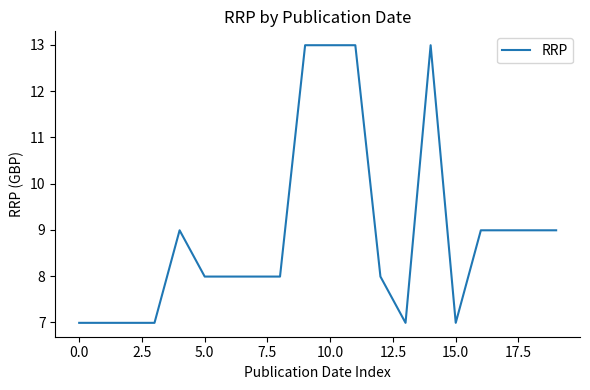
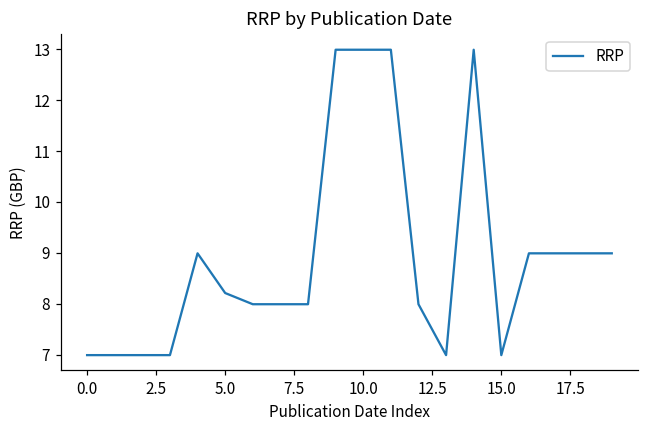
5.0: 8.0 -> 8.2
